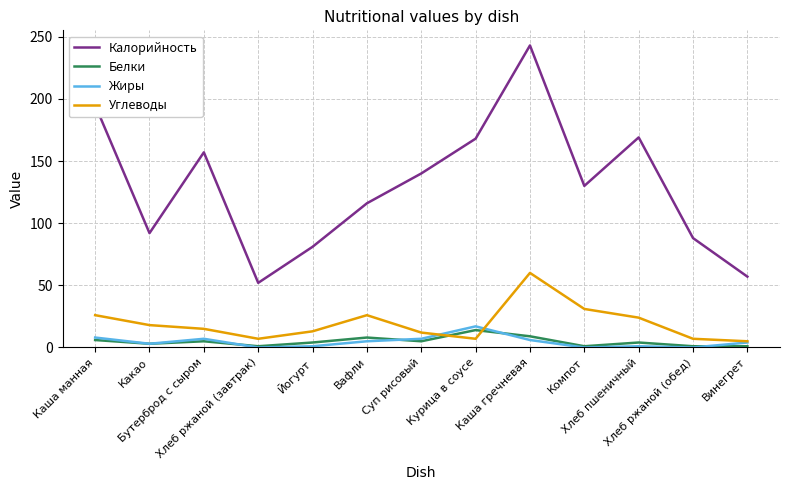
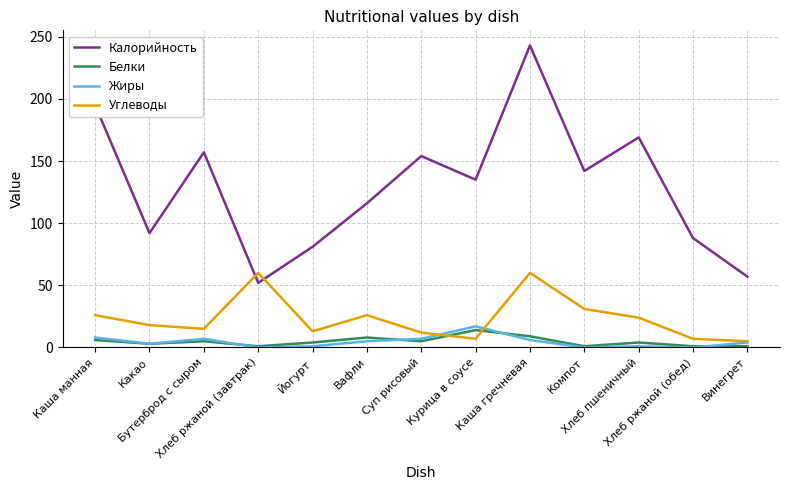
Углеводы, Хлеб ржаной (завтрак): 7 -> 60
Калорийность, Суп рисовый: 140 -> 154
Калорийность, Курица в соусе: 168 -> 135
Калорийность, Компот: 130 -> 142
